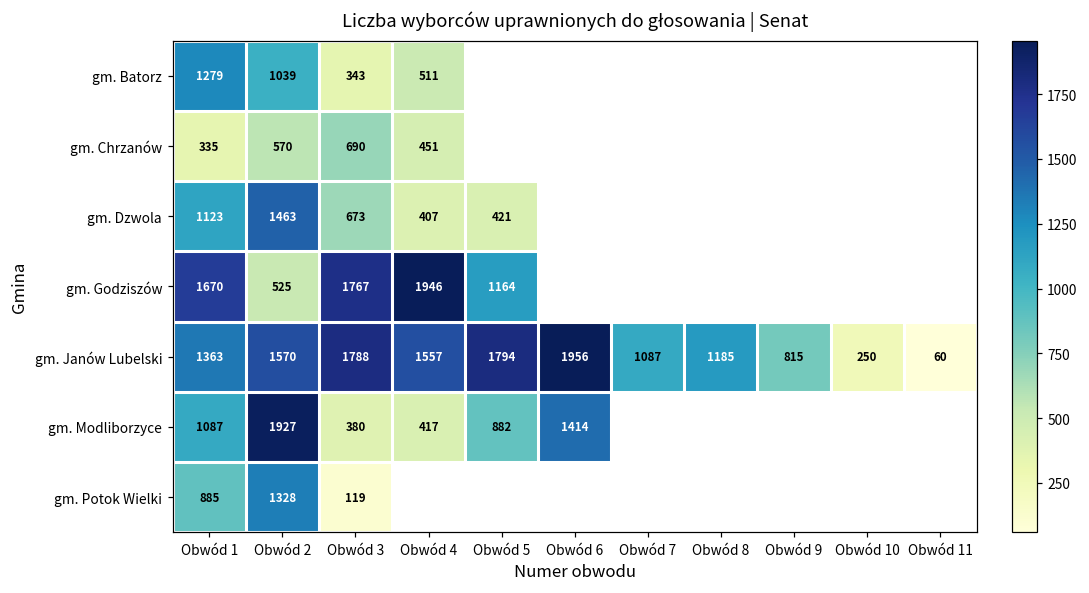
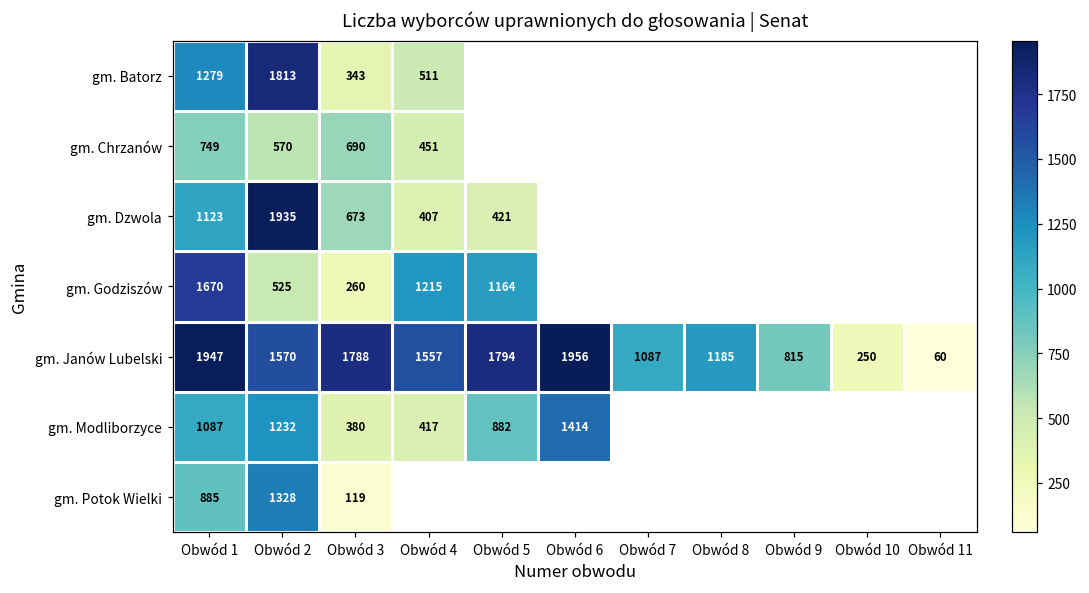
gm. Batorz, Obwód 2: 1039 -> 1813
gm. Chrzanów, Obwód 1: 335 -> 749
gm. Dzwola, Obwód 2: 1463 -> 1935
gm. Godziszów, Obwód 3: 1767 -> 260
gm. Godziszów, Obwód 4: 1946 -> 1215
gm. Janów Lubelski, Obwód 1: 1363 -> 1947
gm. Modliborzyce, Obwód 2: 1927 -> 1232
